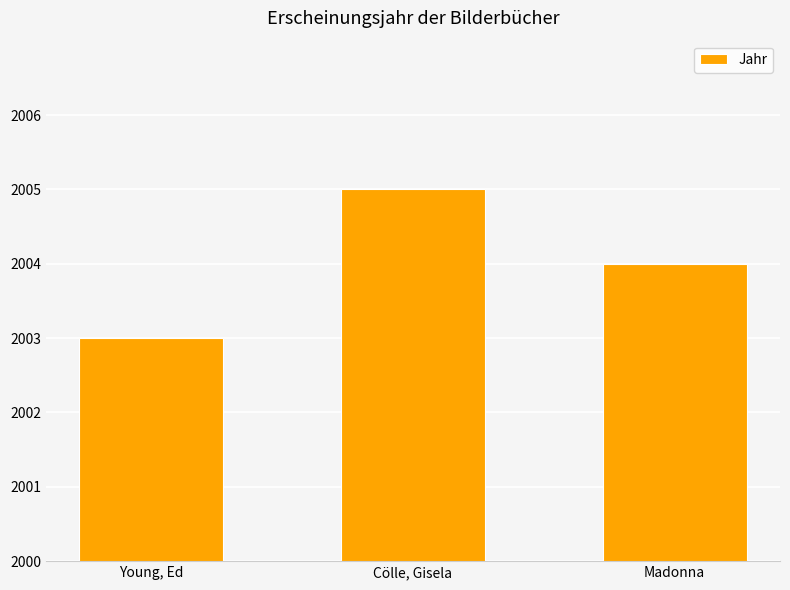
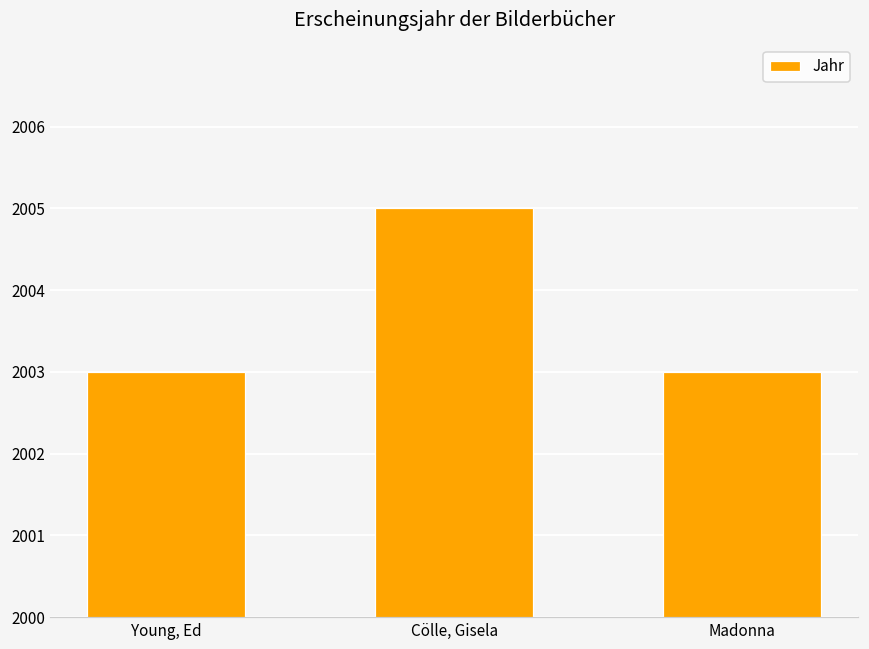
Madonna: 2004 -> 2003
